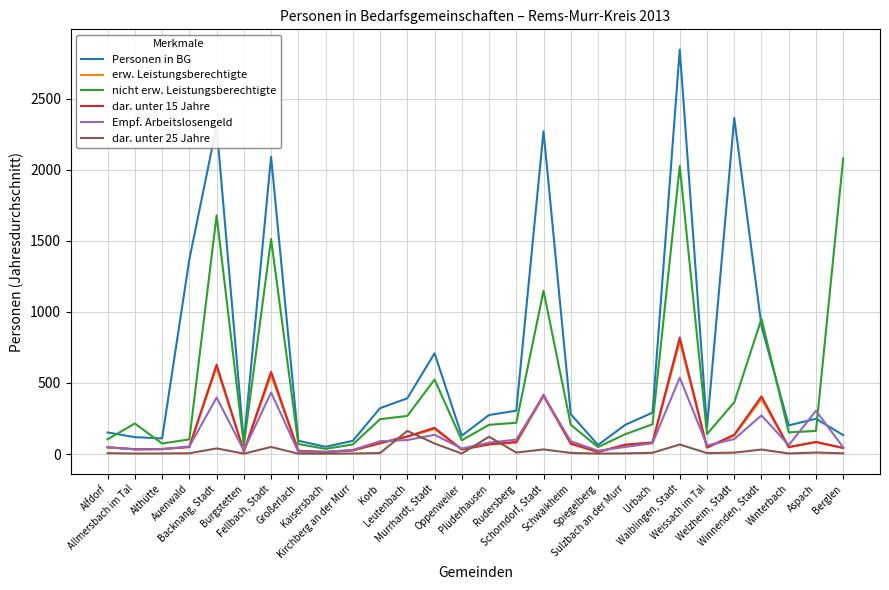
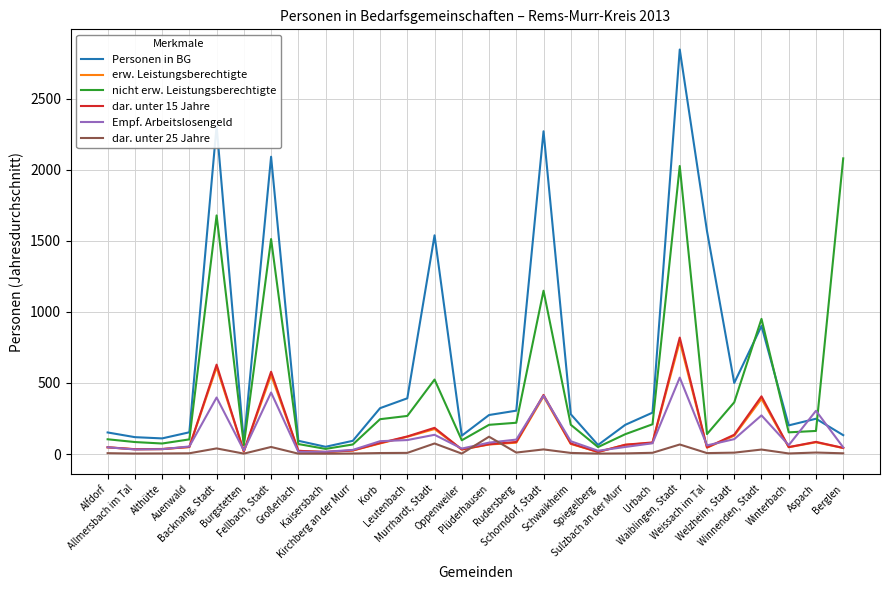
nicht erw. Leistungsberechtigte, Allmersbach im Tal: 220 -> 80
Personen in BG, Auenwald: 1370 -> 150
dar. unter 25 Jahre, Leutenbach: 160 -> 10
Personen in BG, Murrhardt, Stadt: 710 -> 1540
Personen in BG, Weissach im Tal: 190 -> 1570
Personen in BG, Welzheim, Stadt: 2360 -> 500
